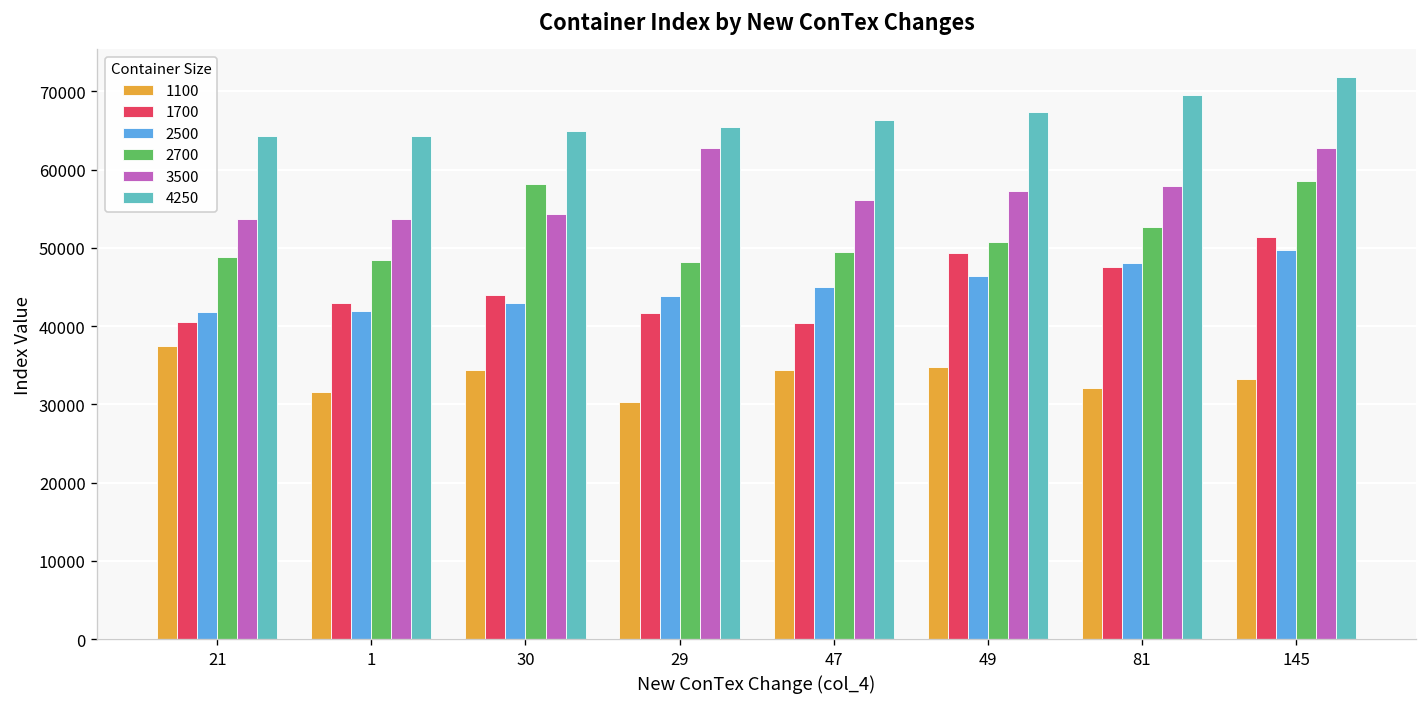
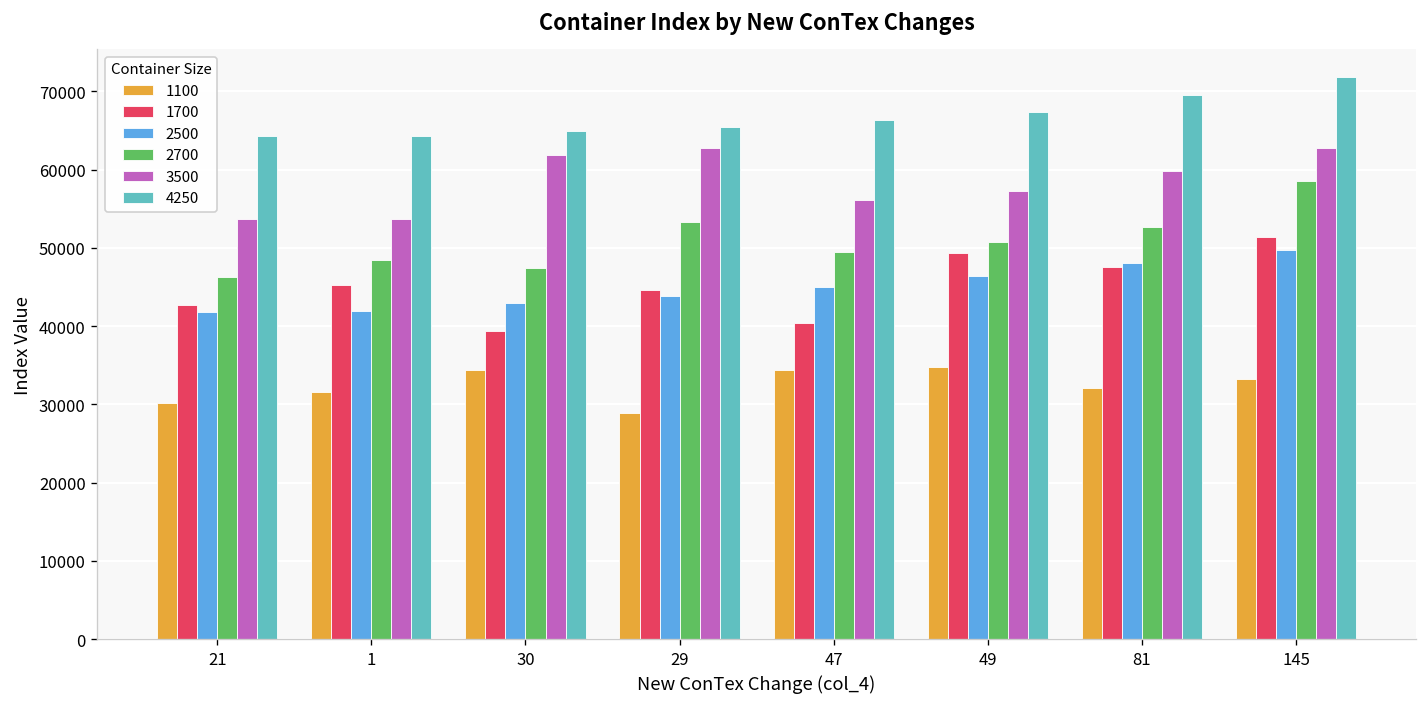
1100, 21: 37000 -> 30000
1700, 21: 41000 -> 43000
2700, 21: 49000 -> 46000
1700, 1: 43000 -> 45000
1700, 30: 44000 -> 39000
2700, 30: 58000 -> 47000
3500, 30: 54000 -> 62000
1100, 29: 30000 -> 29000
1700, 29: 42000 -> 45000
2700, 29: 48000 -> 53000
3500, 81: 58000 -> 60000
